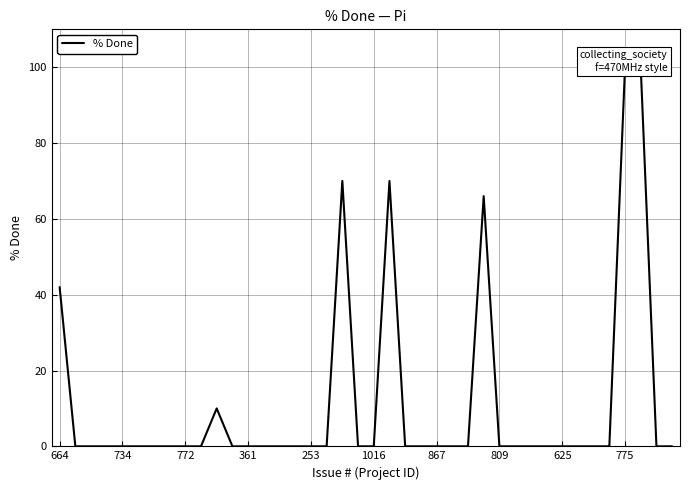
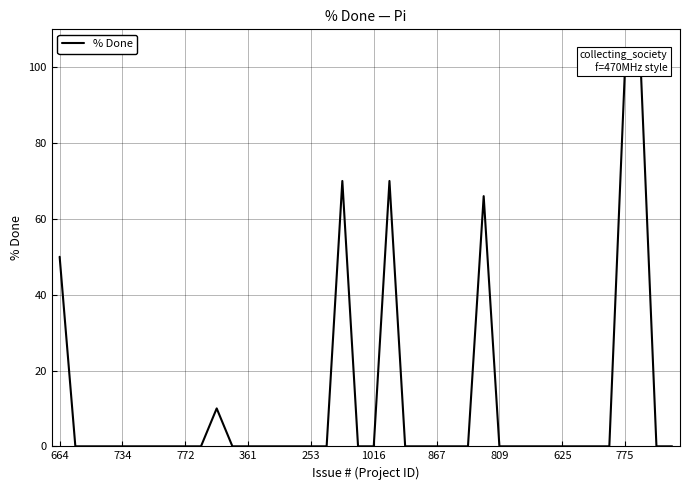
664: 42 -> 50
